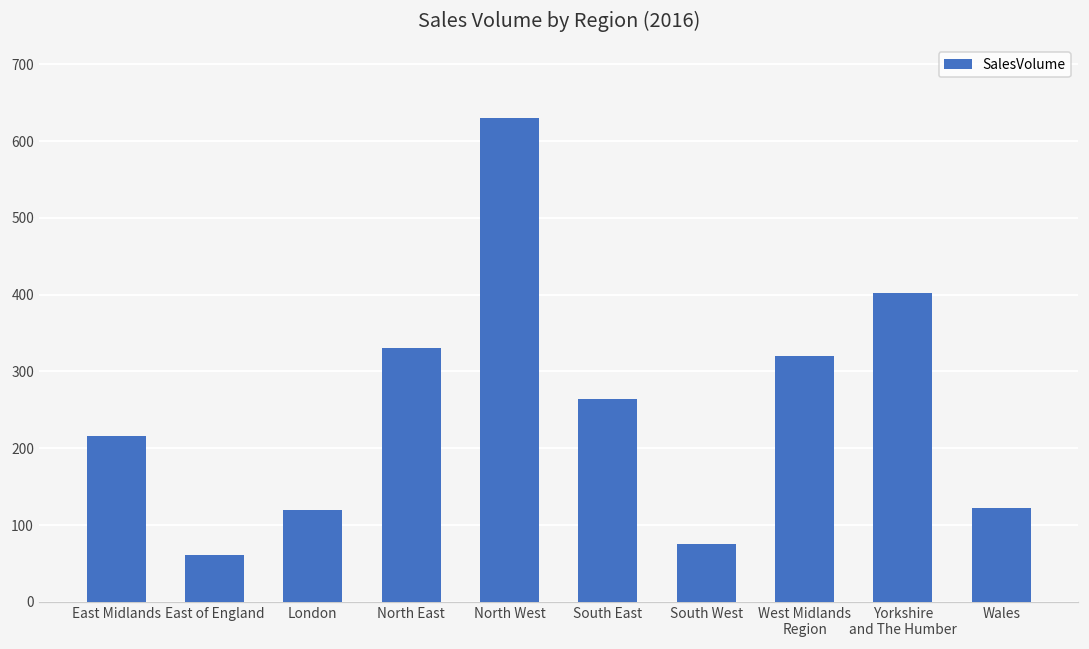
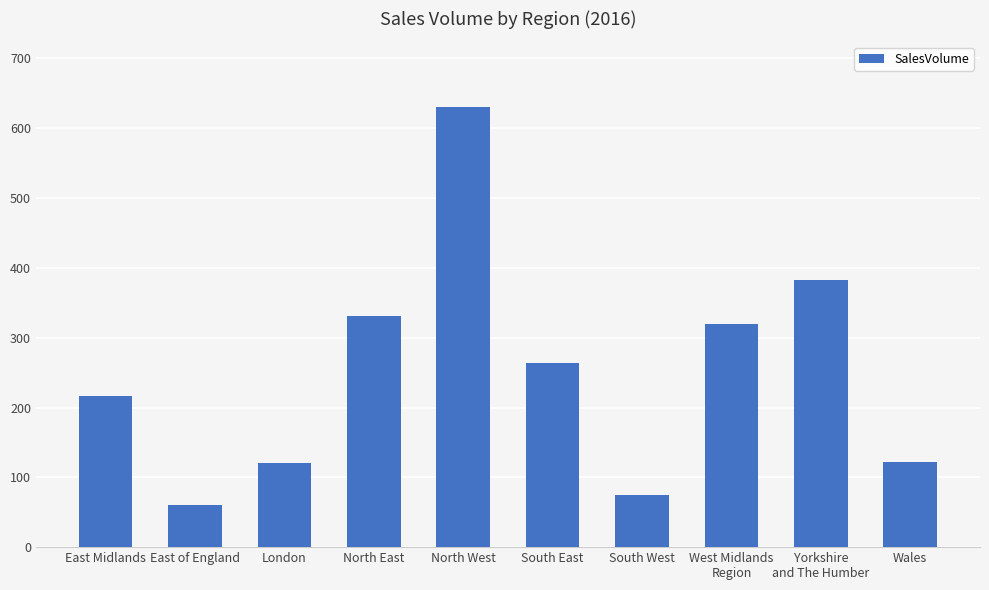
Yorkshire and The Humber: 400 -> 380
